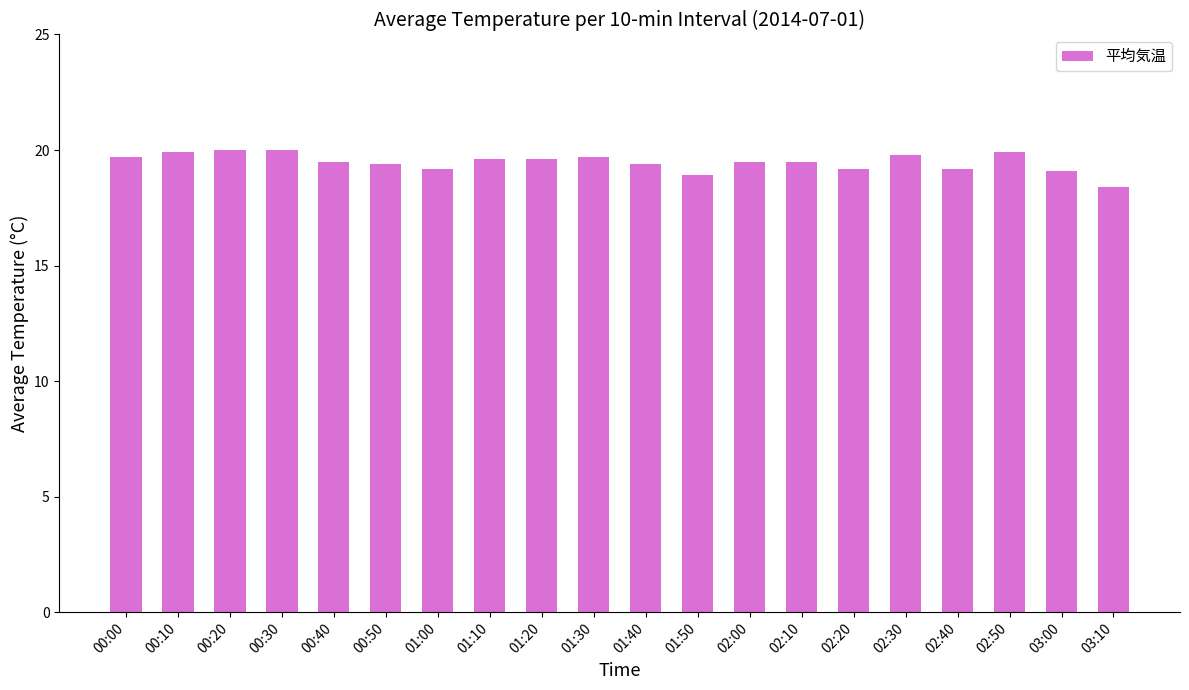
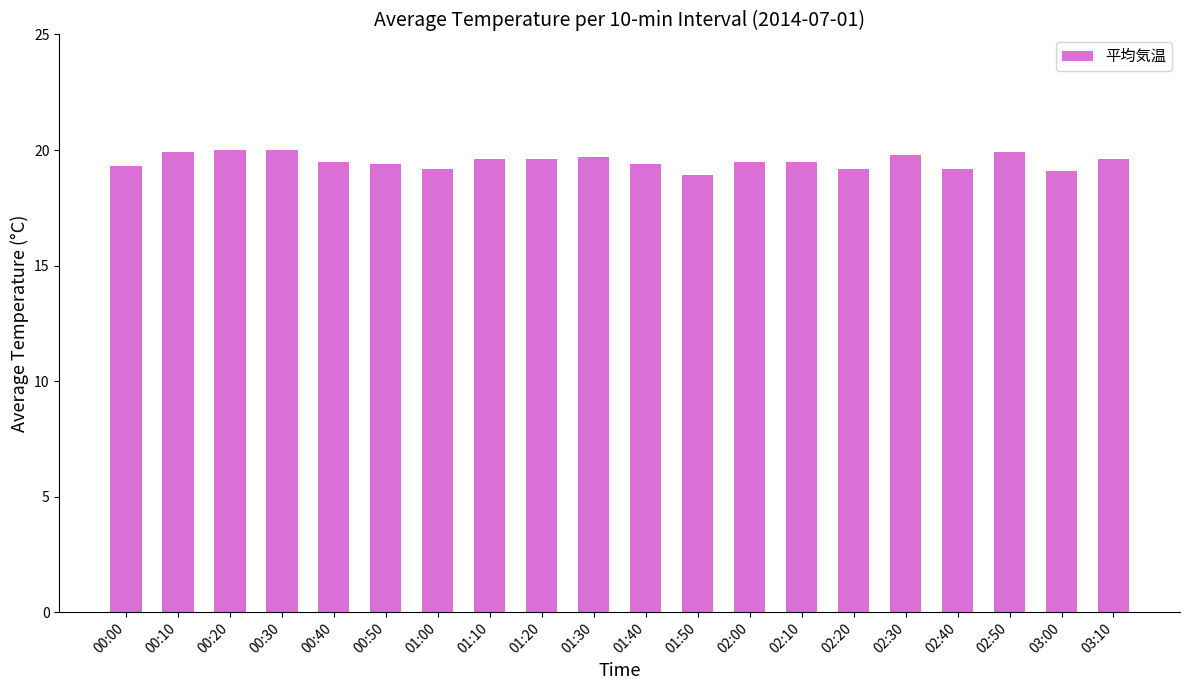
00:00: 19.7 -> 19.3
03:10: 18.4 -> 19.6
